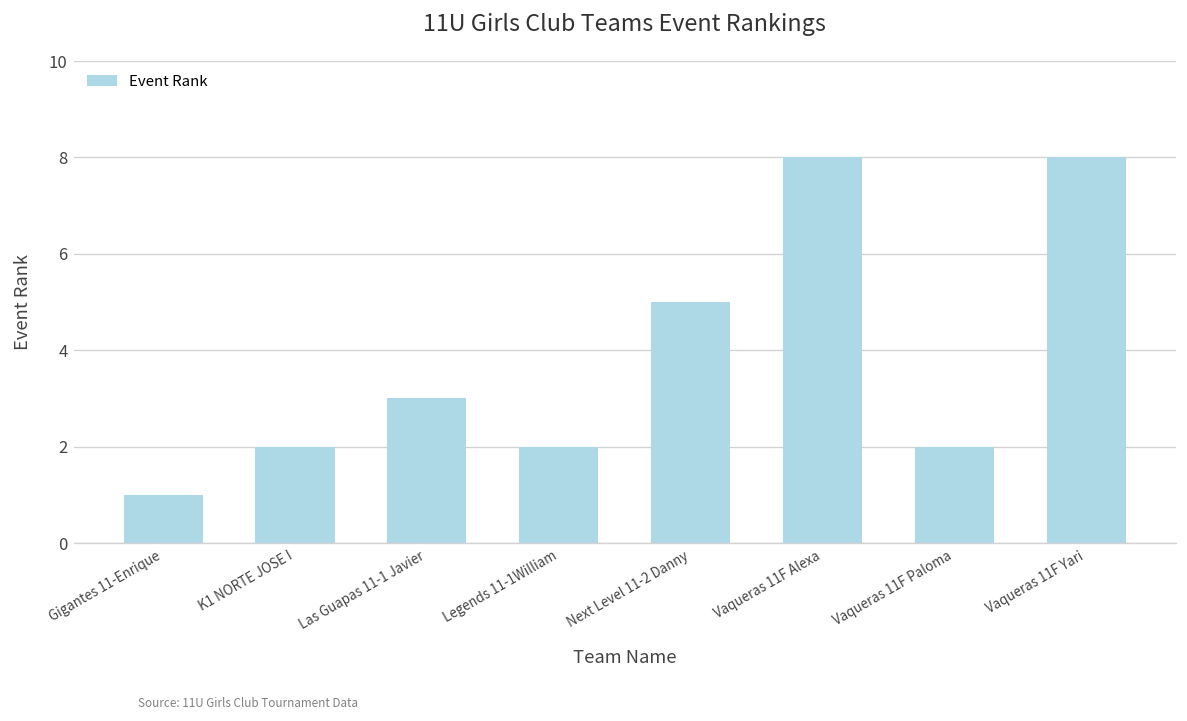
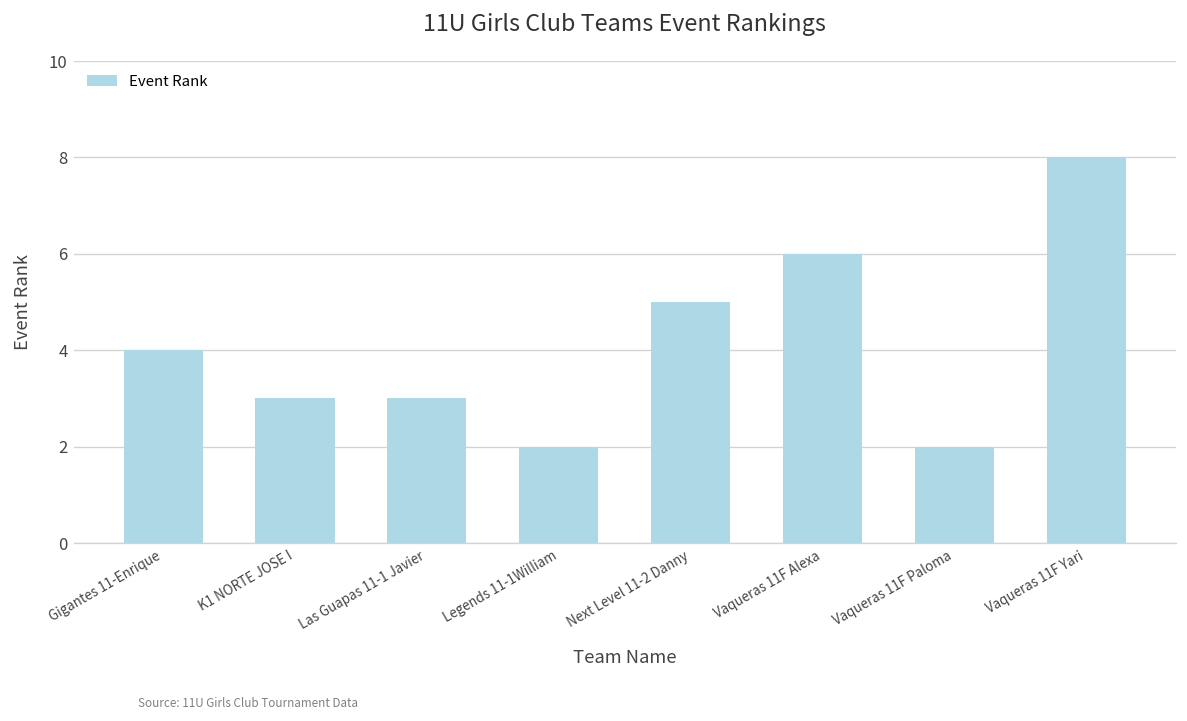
Gigantes 11-Enrique: 1 -> 4
K1 NORTE JOSE I: 2 -> 3
Vaqueras 11F Alexa: 8 -> 6
